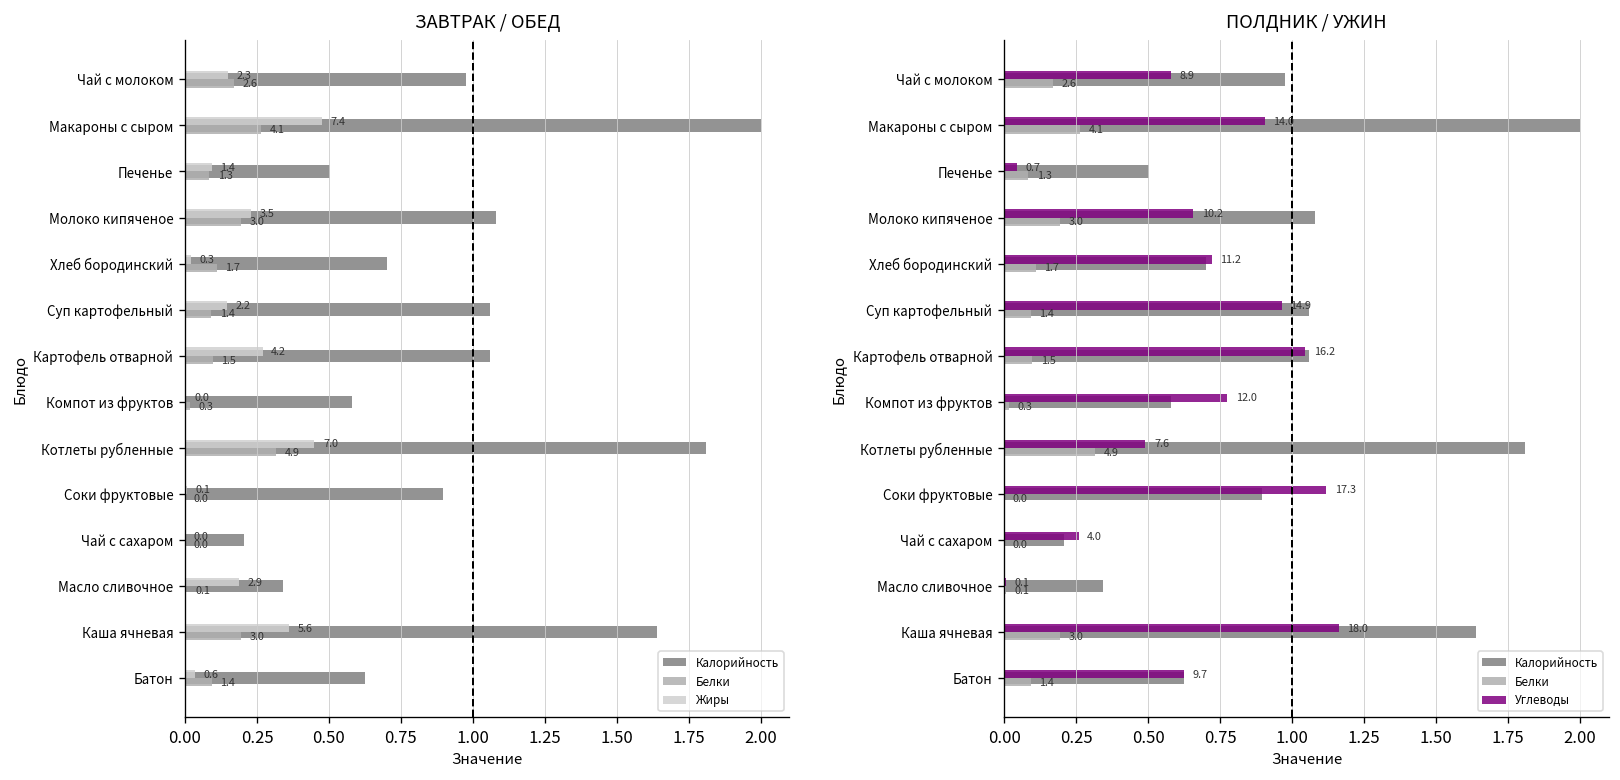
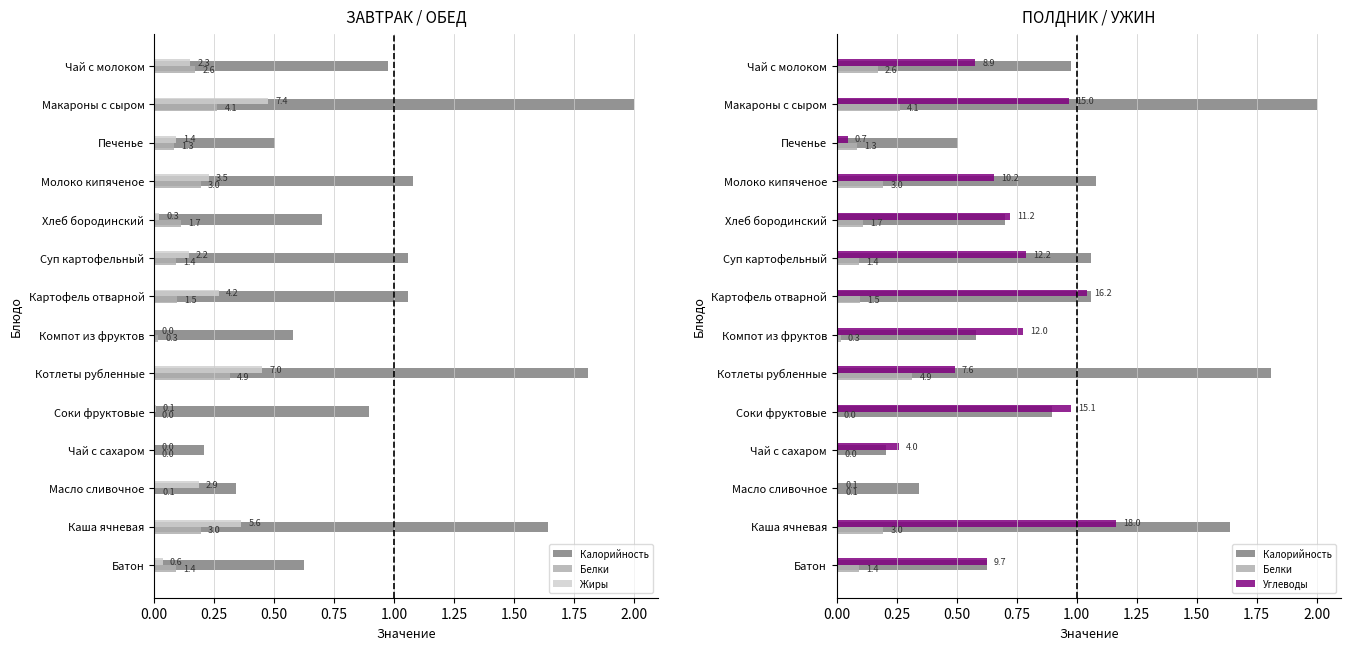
ПОЛДНИК / УЖИН, Углеводы, Макароны с сыром: 14.0 -> 15.0
ПОЛДНИК / УЖИН, Углеводы, Суп картофельный: 14.9 -> 12.2
ПОЛДНИК / УЖИН, Углеводы, Соки фруктовые: 17.3 -> 15.1
